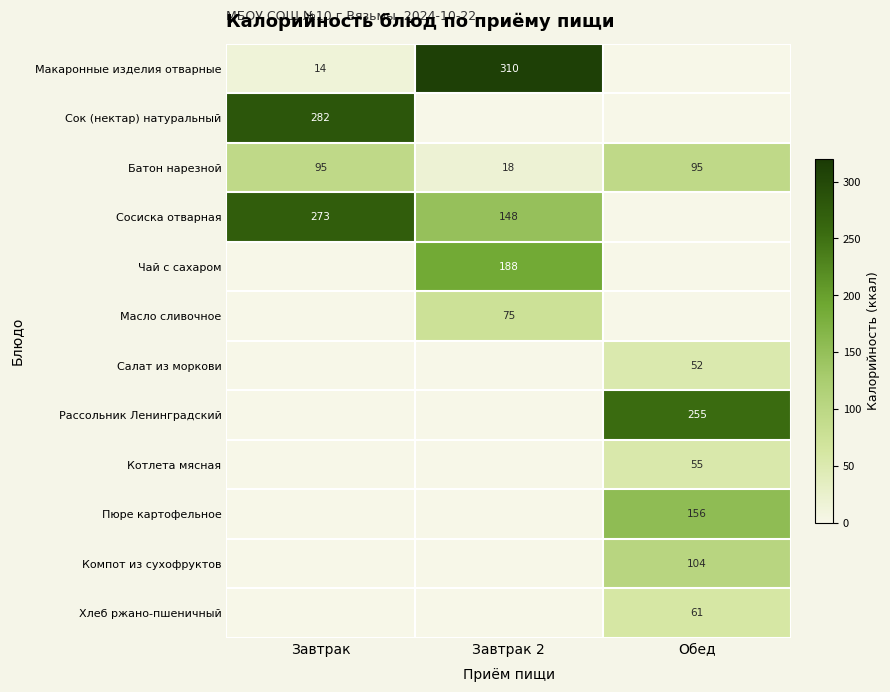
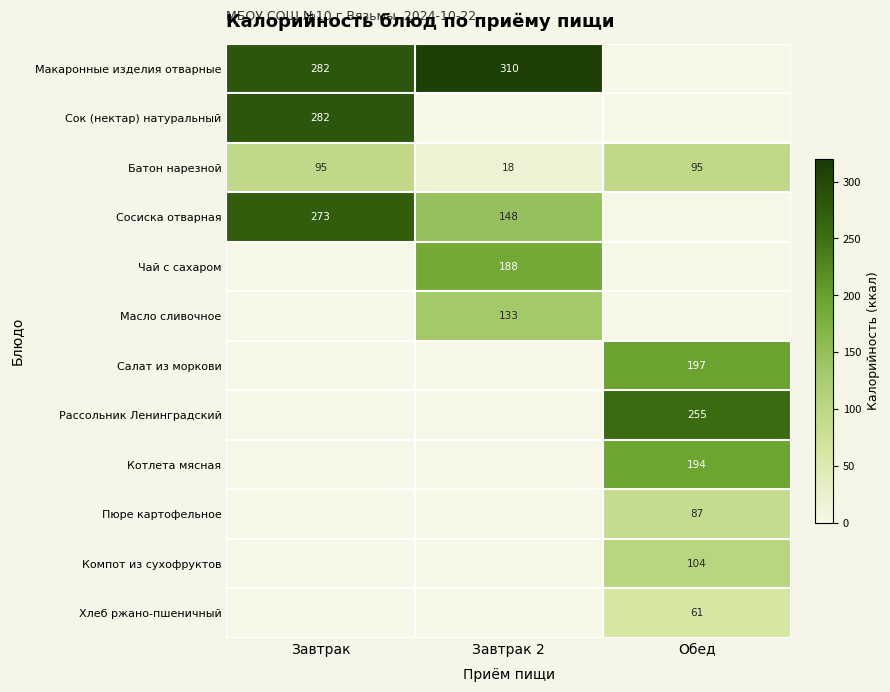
Макаронные изделия отварные, Завтрак: 14 -> 282
Масло сливочное, Завтрак 2: 75 -> 133
Салат из моркови, Обед: 52 -> 197
Котлета мясная, Обед: 55 -> 194
Пюре картофельное, Обед: 156 -> 87
